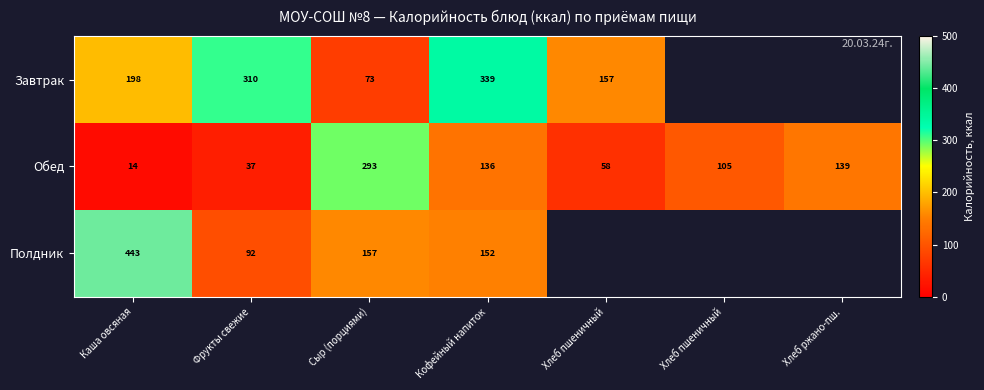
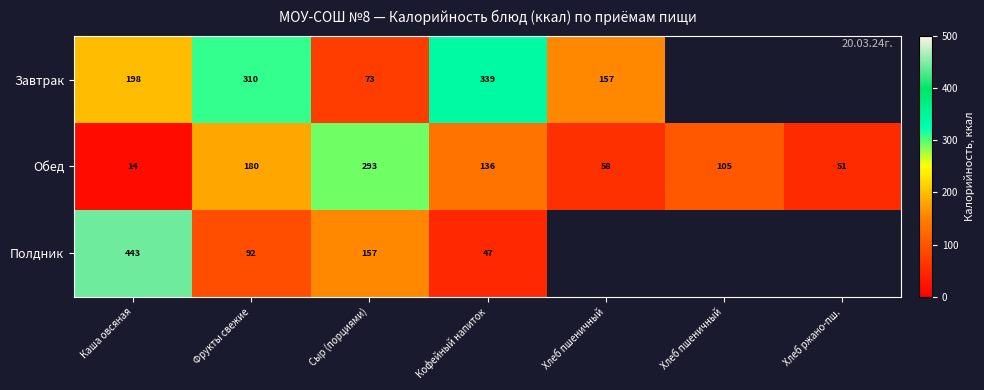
Обед, Фрукты свежие: 37 -> 180
Обед, Хлеб ржано-пш.: 139 -> 51
Полдник, Кофейный напиток: 152 -> 47
